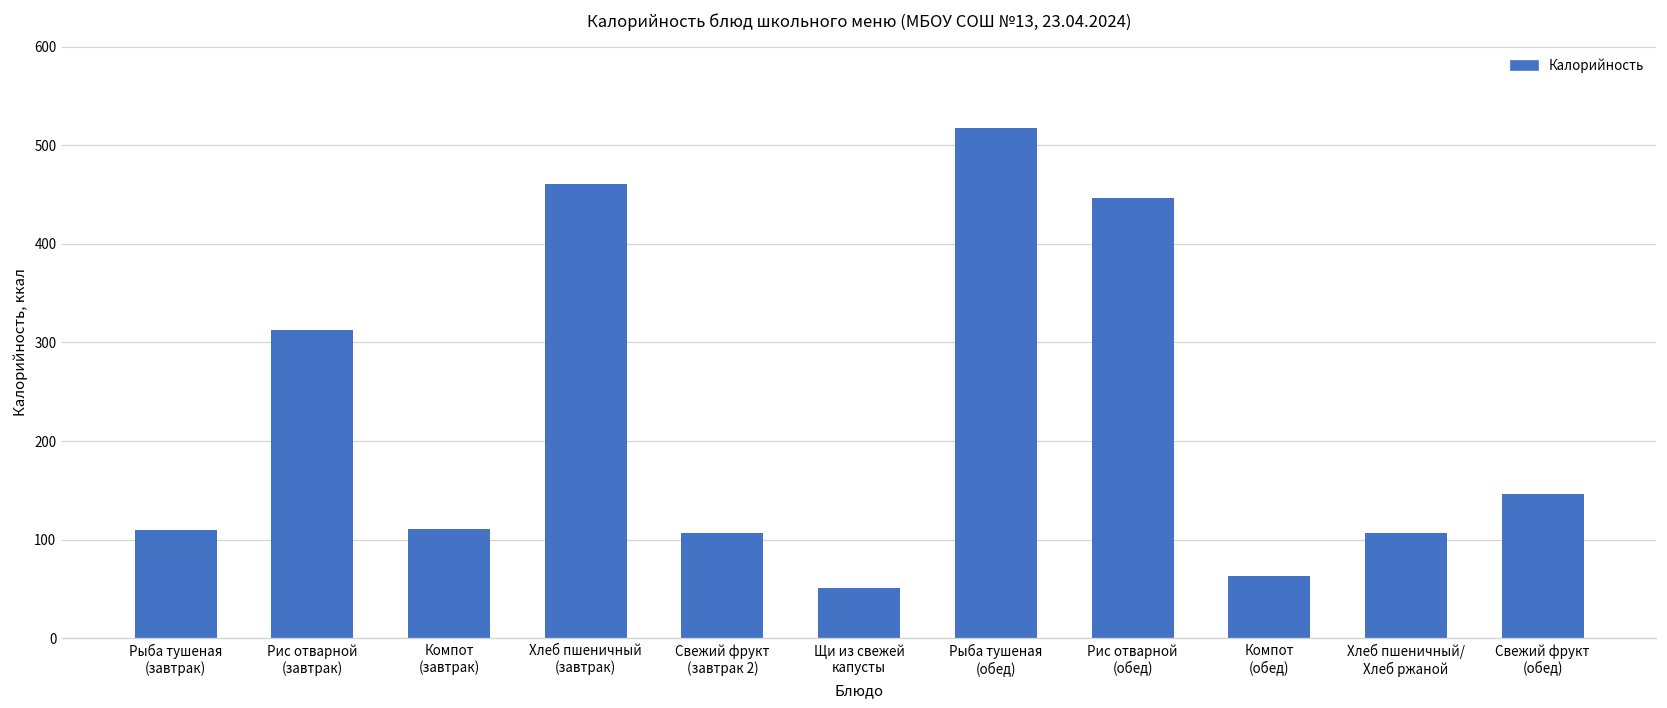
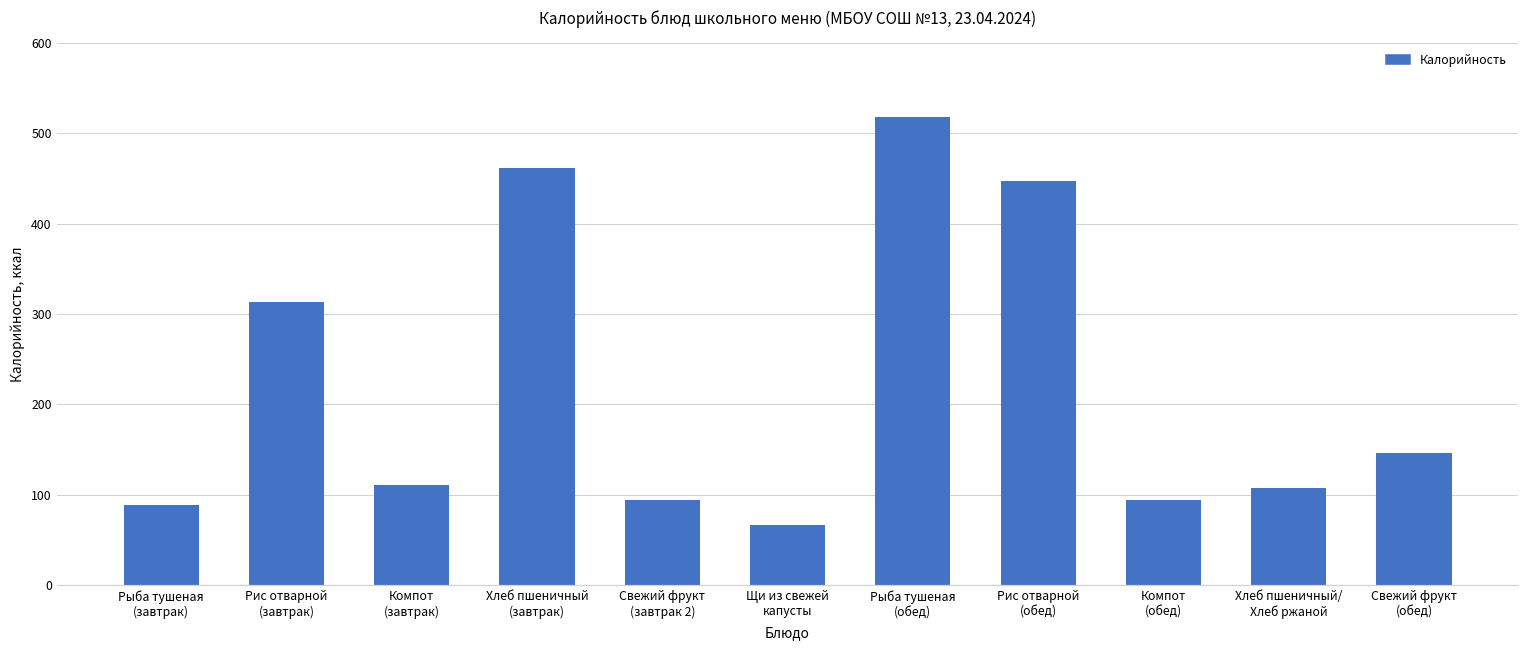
Рыба тушеная (завтрак): 110 -> 90
Свежий фрукт (завтрак 2): 110 -> 90
Щи из свежей капусты: 50 -> 70
Компот (обед): 60 -> 90
